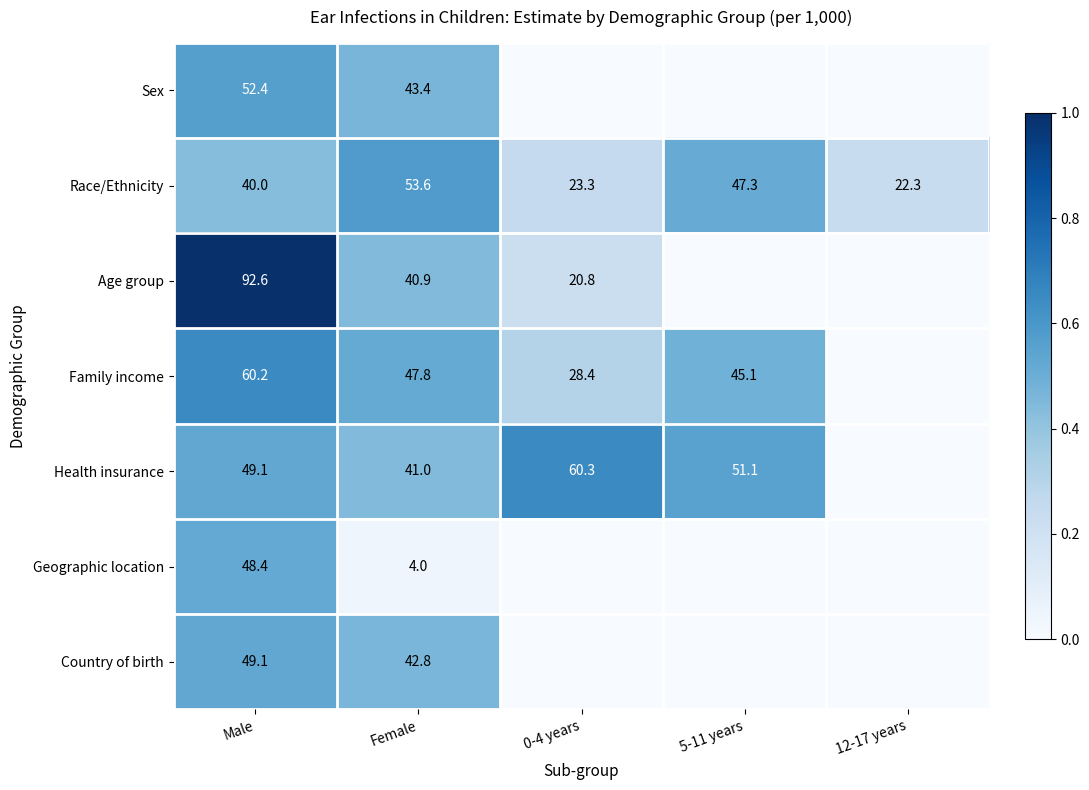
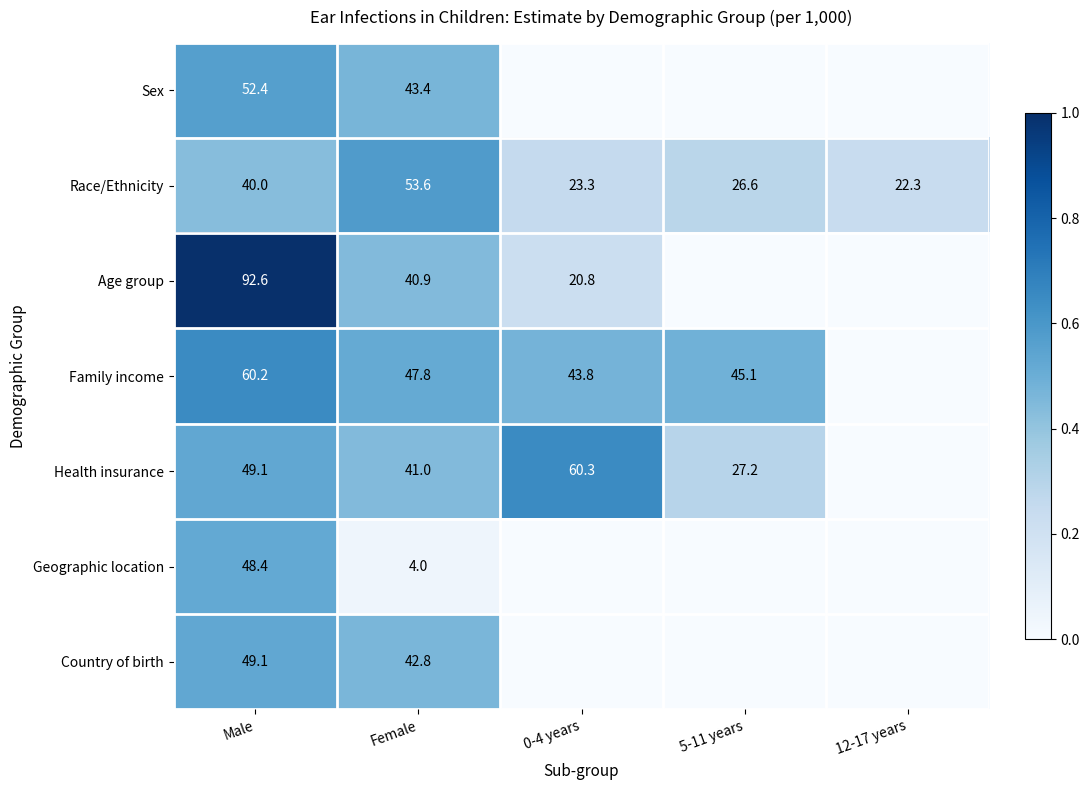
Race/Ethnicity, 5-11 years: 47.3 -> 26.6
Family income, 0-4 years: 28.4 -> 43.8
Health insurance, 5-11 years: 51.1 -> 27.2
